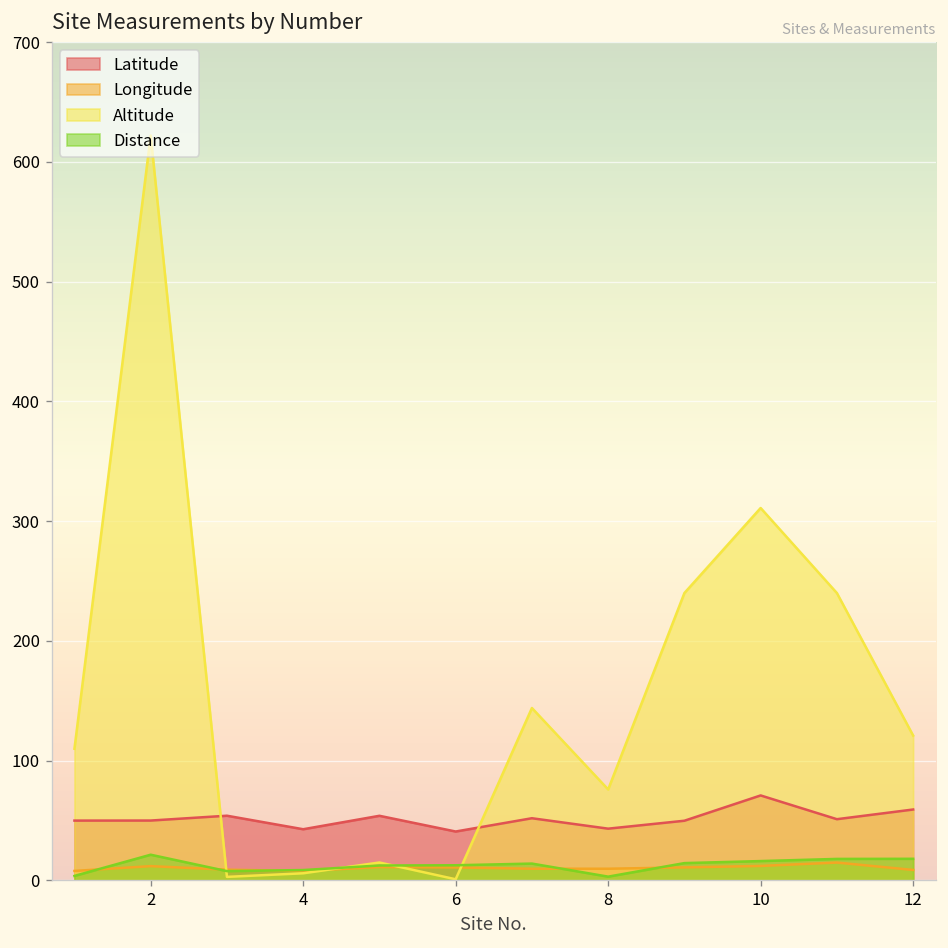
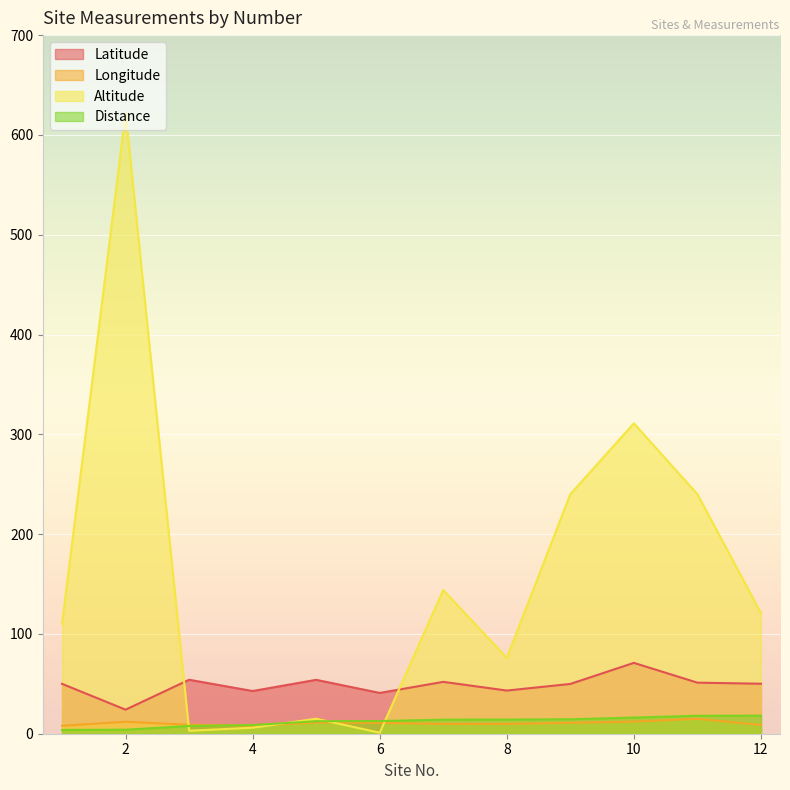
Latitude, 2: 50 -> 20
Distance, 2: 20 -> 0
Distance, 8: 0 -> 10
Latitude, 12: 60 -> 50
